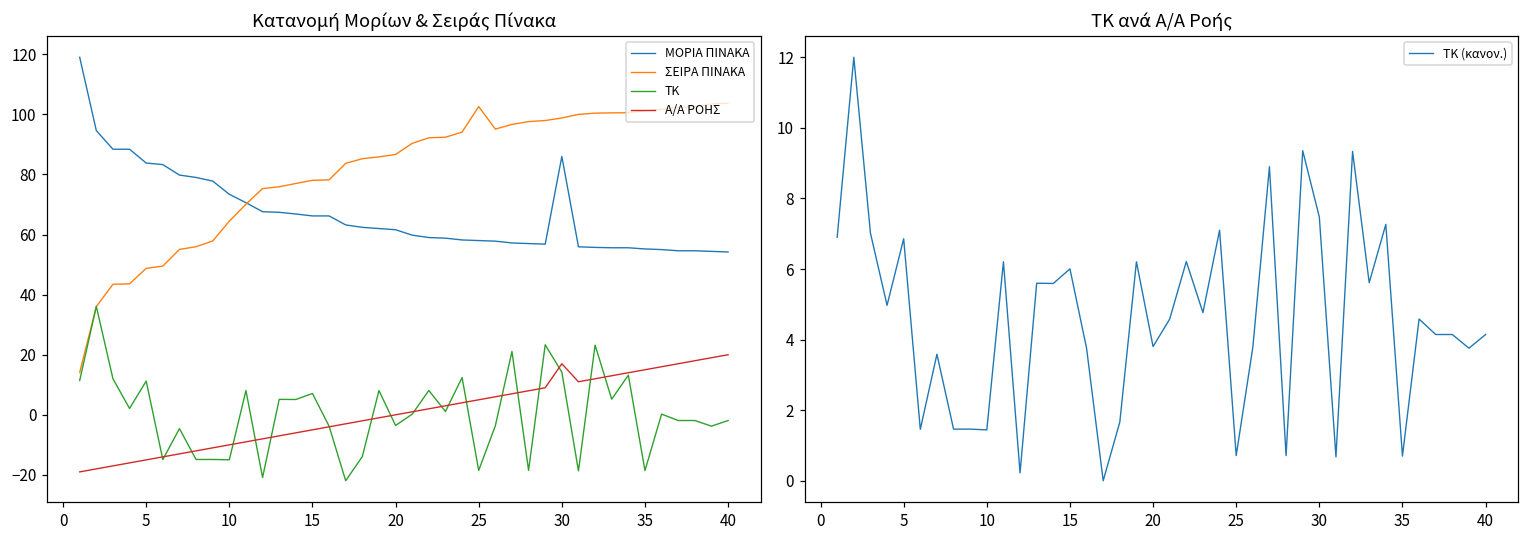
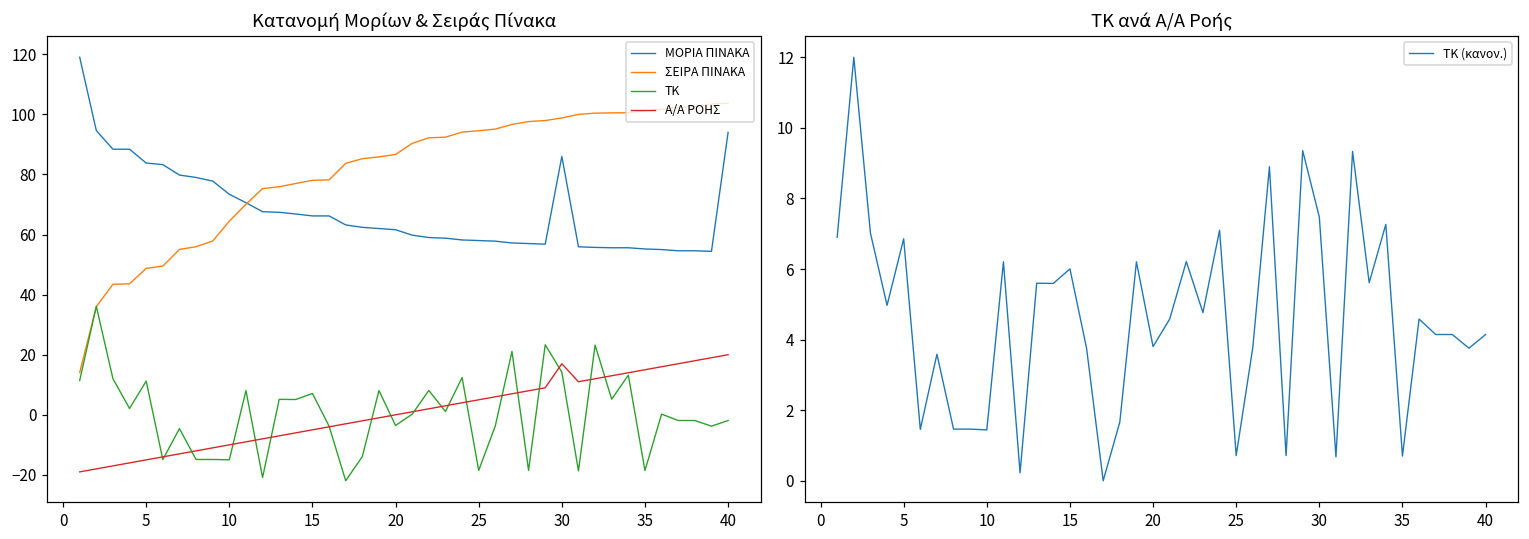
Κατανομή Μορίων & Σειράς Πίνακα, ΣΕΙΡΑ ΠΙΝΑΚΑ, 25: 103 -> 95
Κατανομή Μορίων & Σειράς Πίνακα, ΜΟΡΙΑ ΠΙΝΑΚΑ, 40: 54 -> 94
